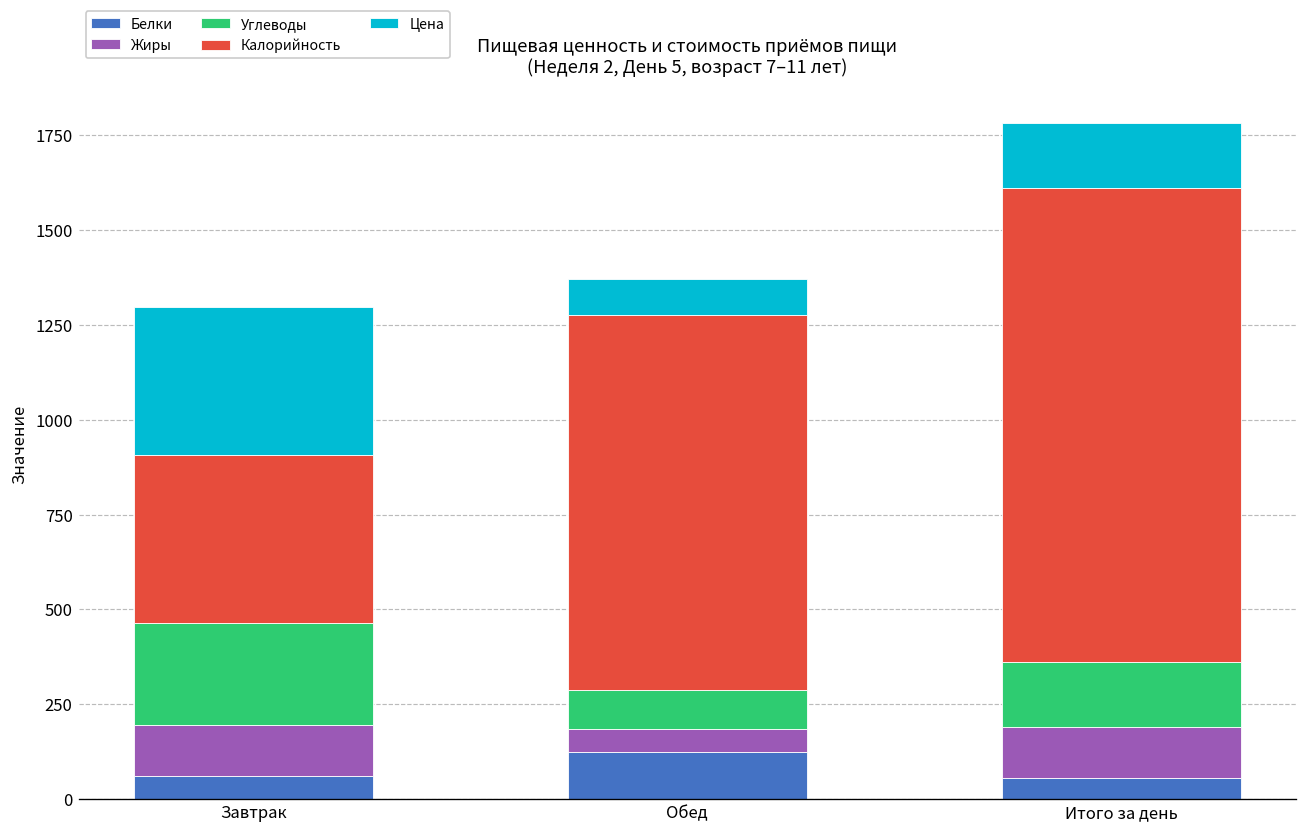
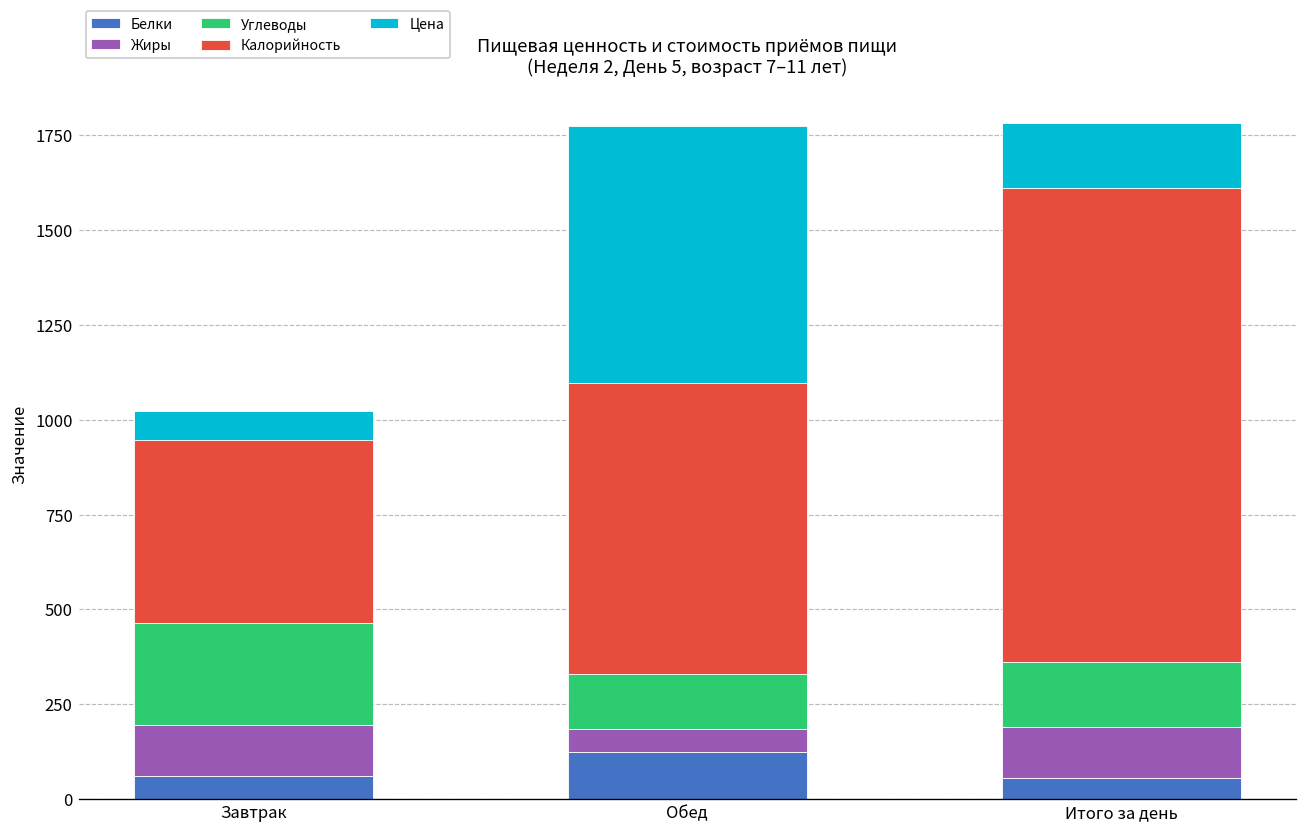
Калорийность, Завтрак: 440 -> 480
Цена, Завтрак: 390 -> 80
Углеводы, Обед: 100 -> 140
Калорийность, Обед: 990 -> 770
Цена, Обед: 90 -> 680
